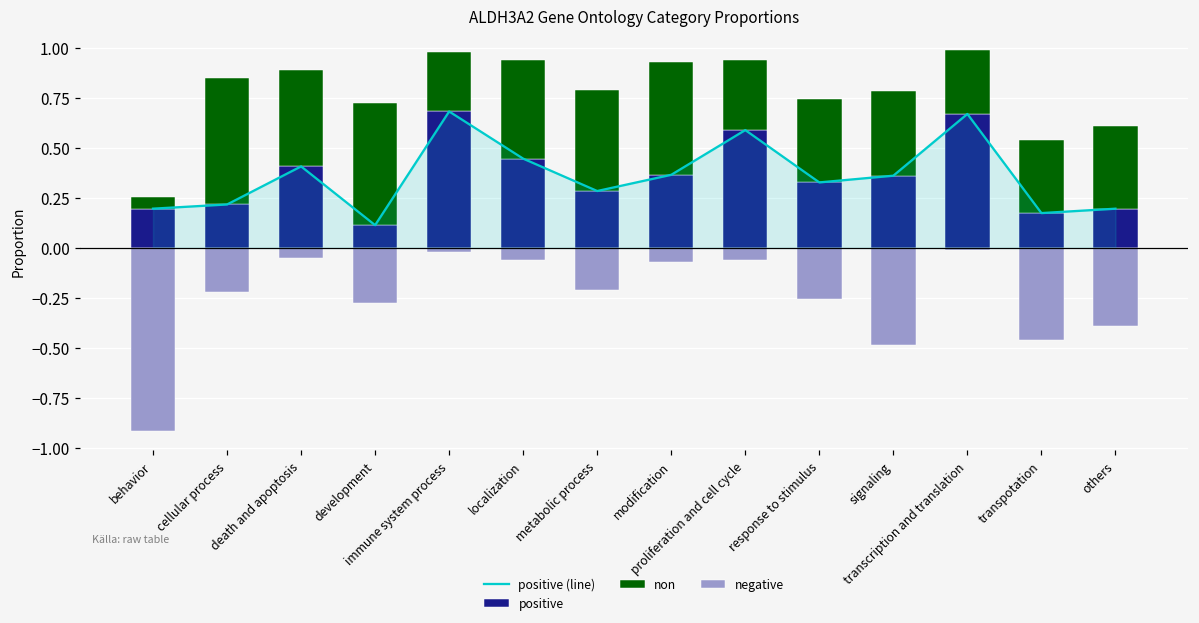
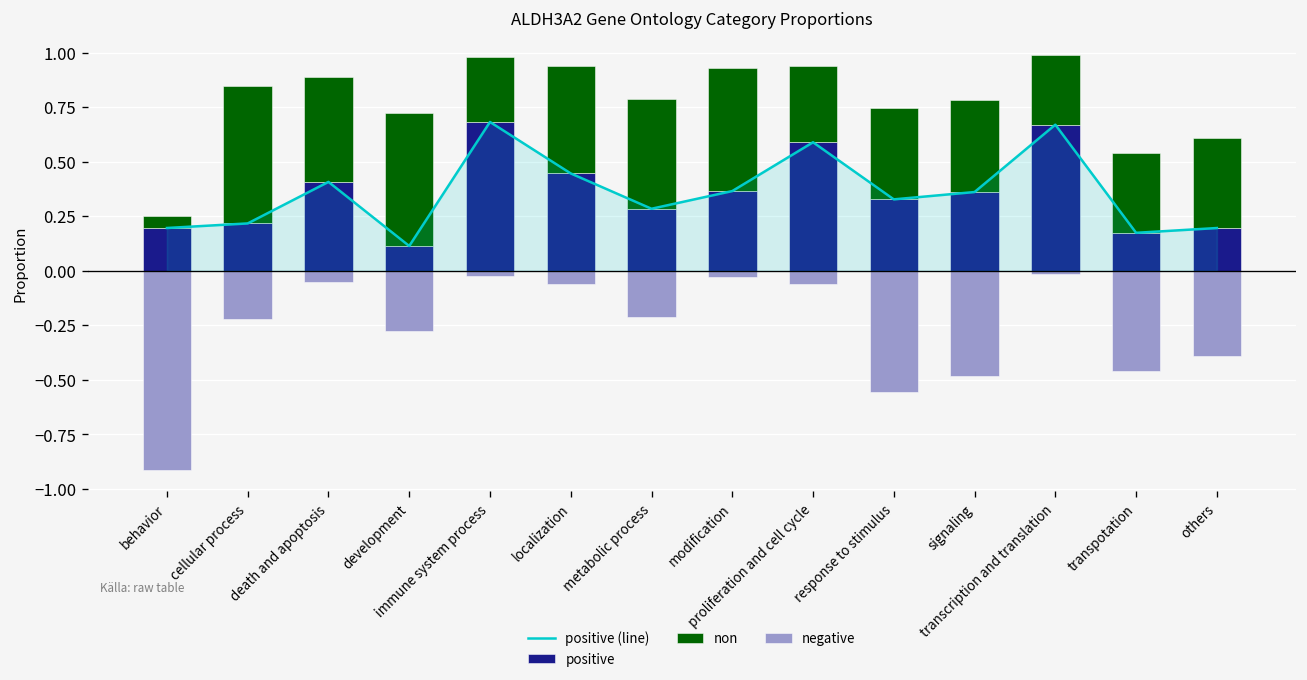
negative, modification: -0.07 -> -0.03
negative, response to stimulus: -0.25 -> -0.56
